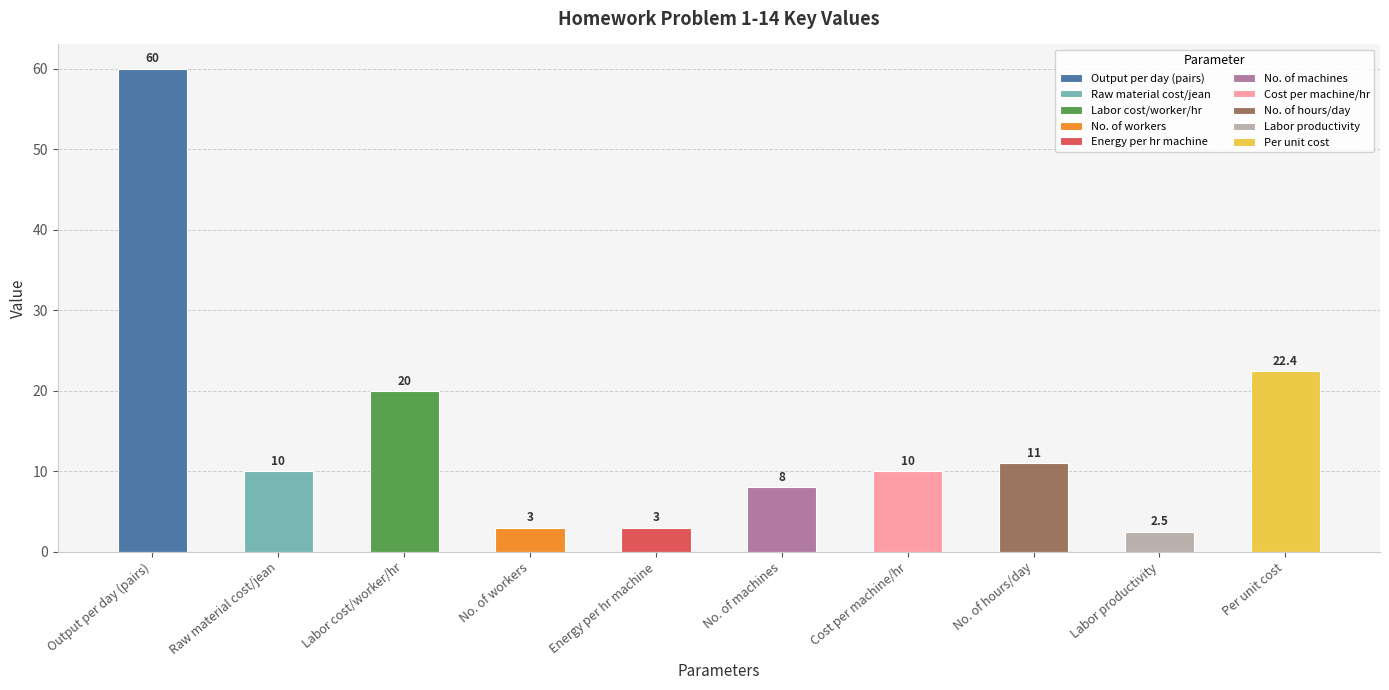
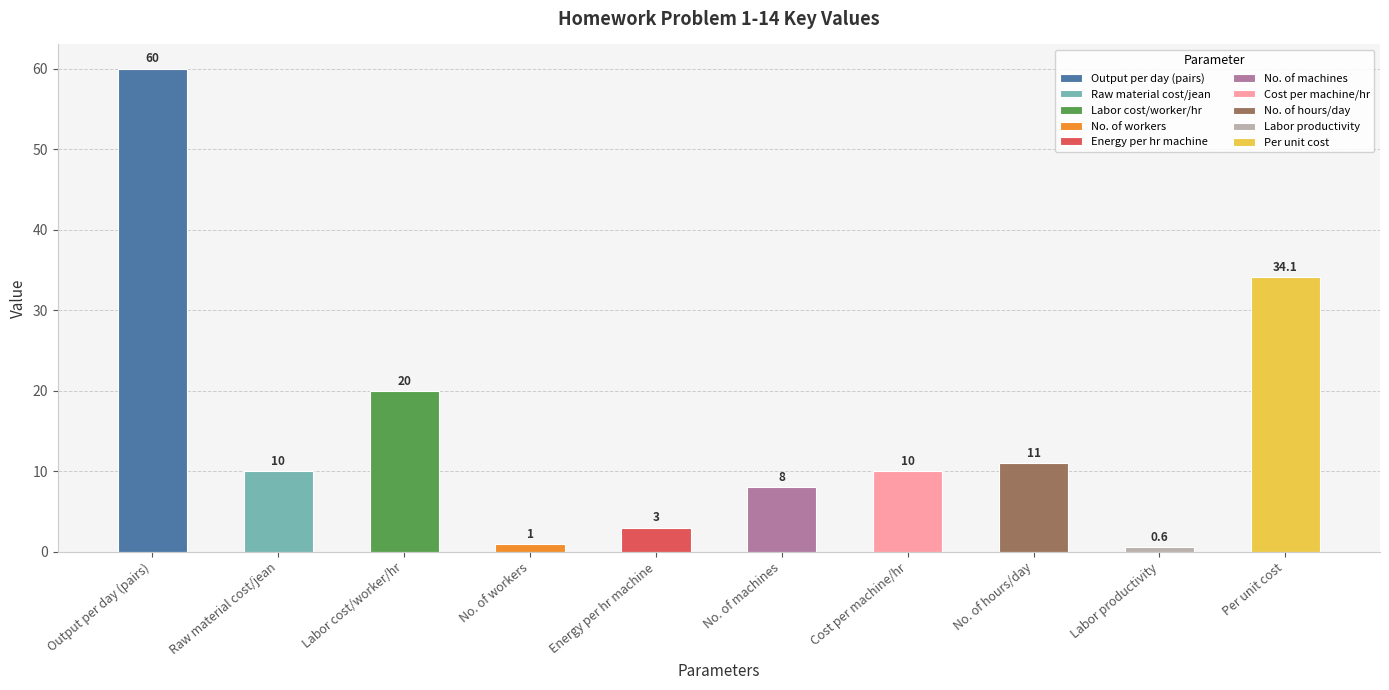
No. of workers: 3 -> 1
Labor productivity: 2.5 -> 0.6
Per unit cost: 22.4 -> 34.1
